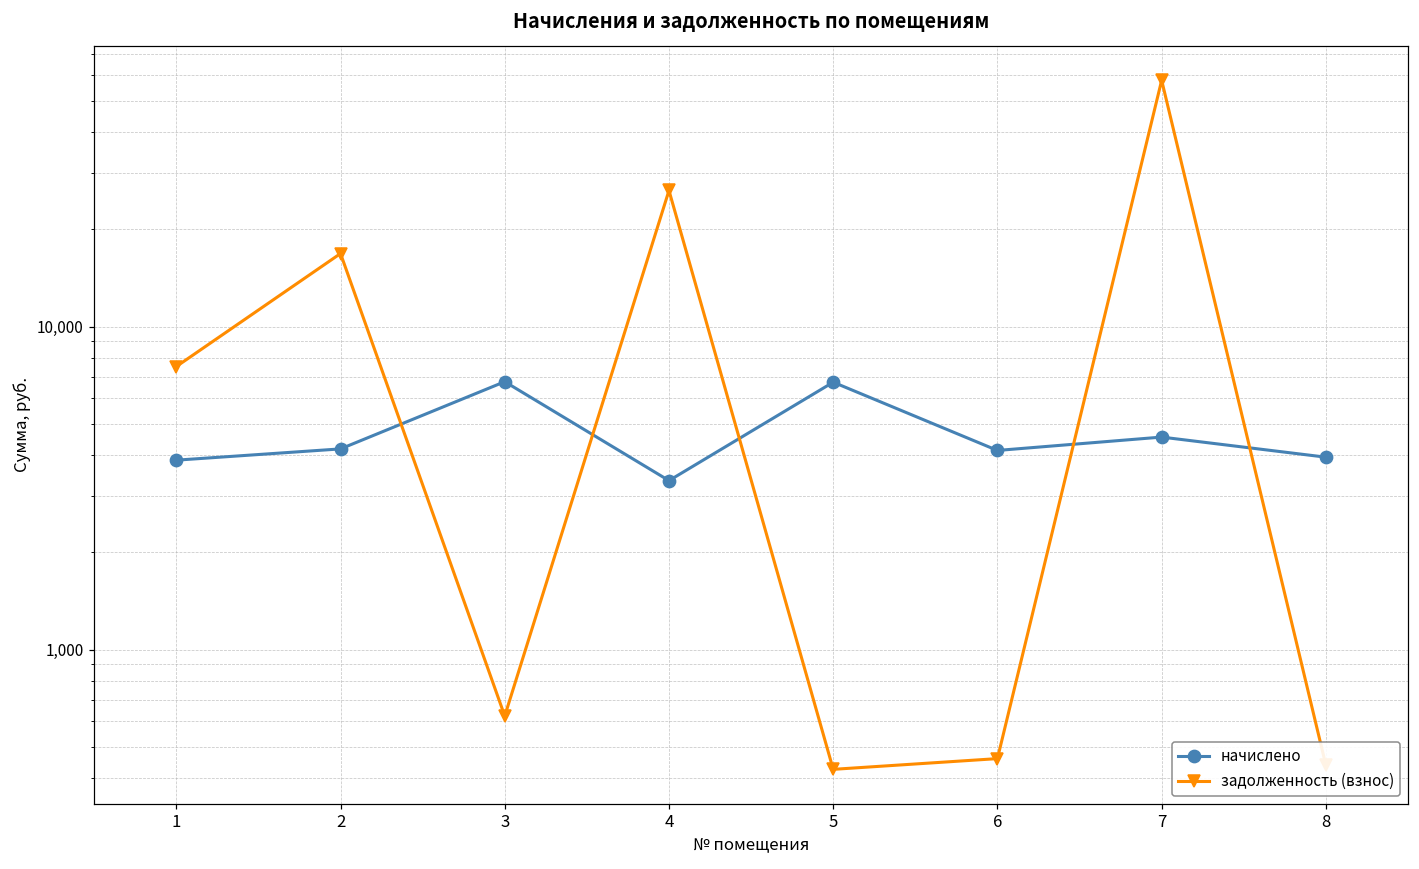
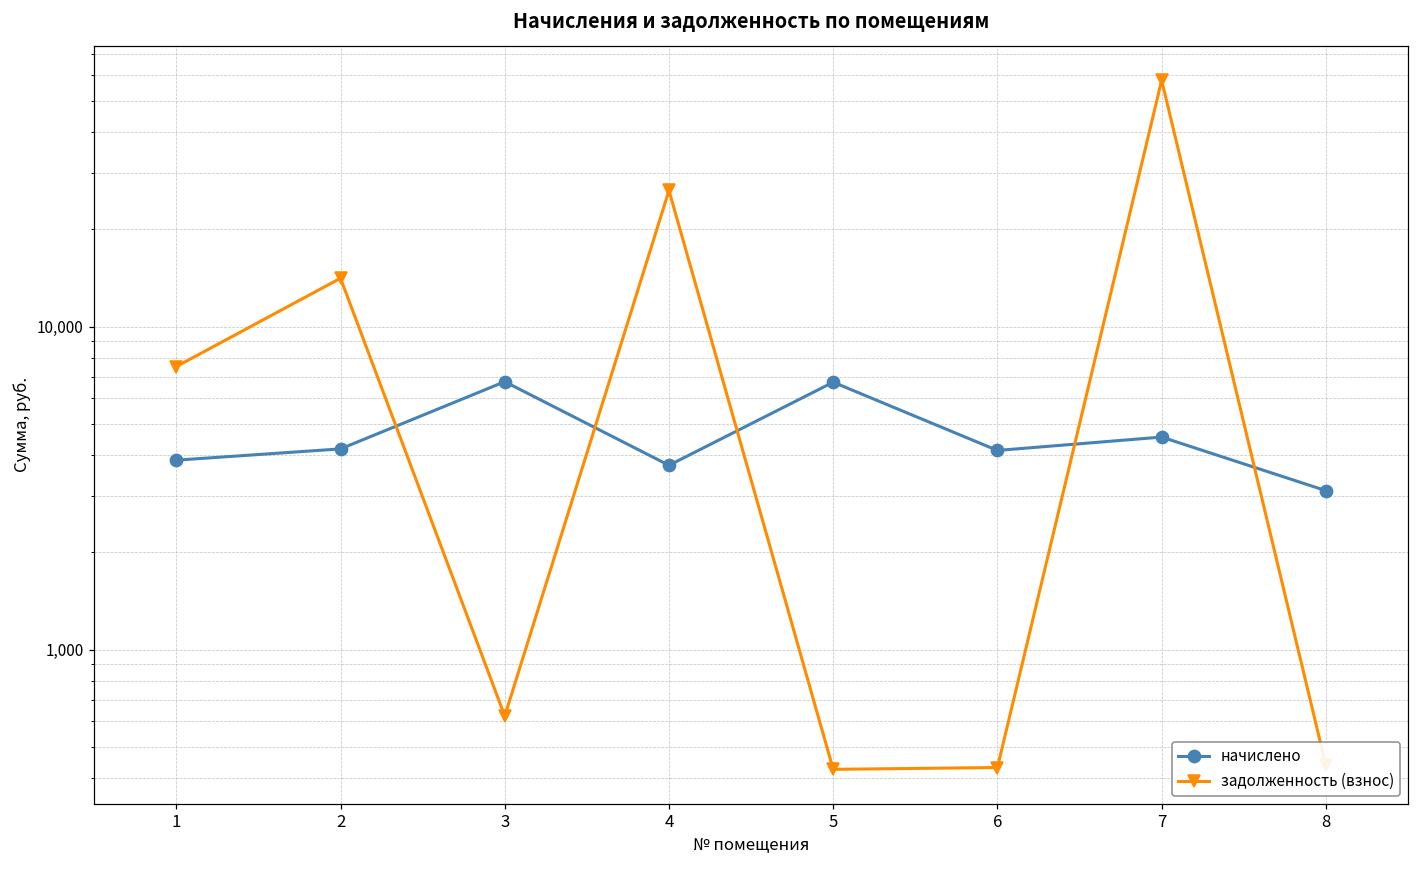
задолженность (взнос), 2: 17,000 -> 14,000
начислено, 4: 3,300 -> 3,700
задолженность (взнос), 6: 460 -> 430
начислено, 8: 3,900 -> 3,100
